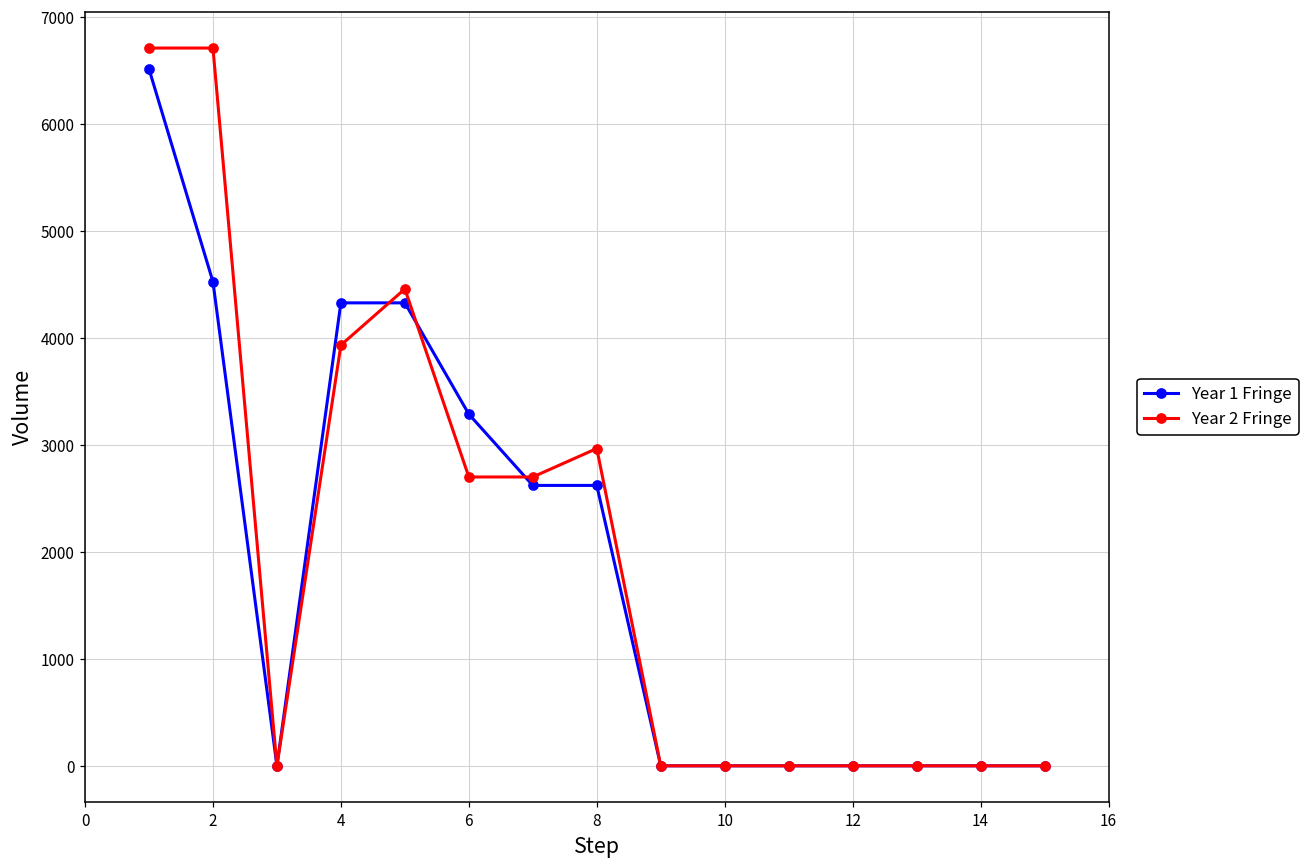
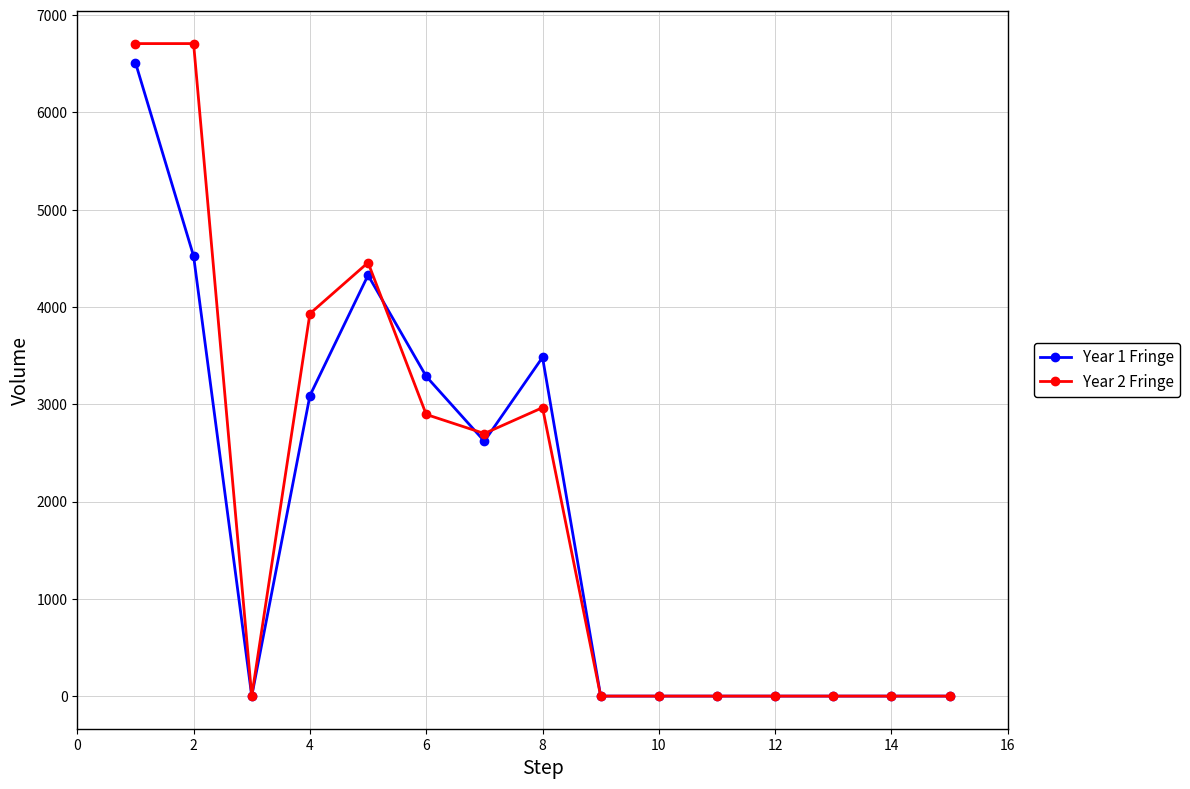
Year 1 Fringe, 4: 4300 -> 3100
Year 2 Fringe, 6: 2700 -> 2900
Year 1 Fringe, 8: 2600 -> 3500
